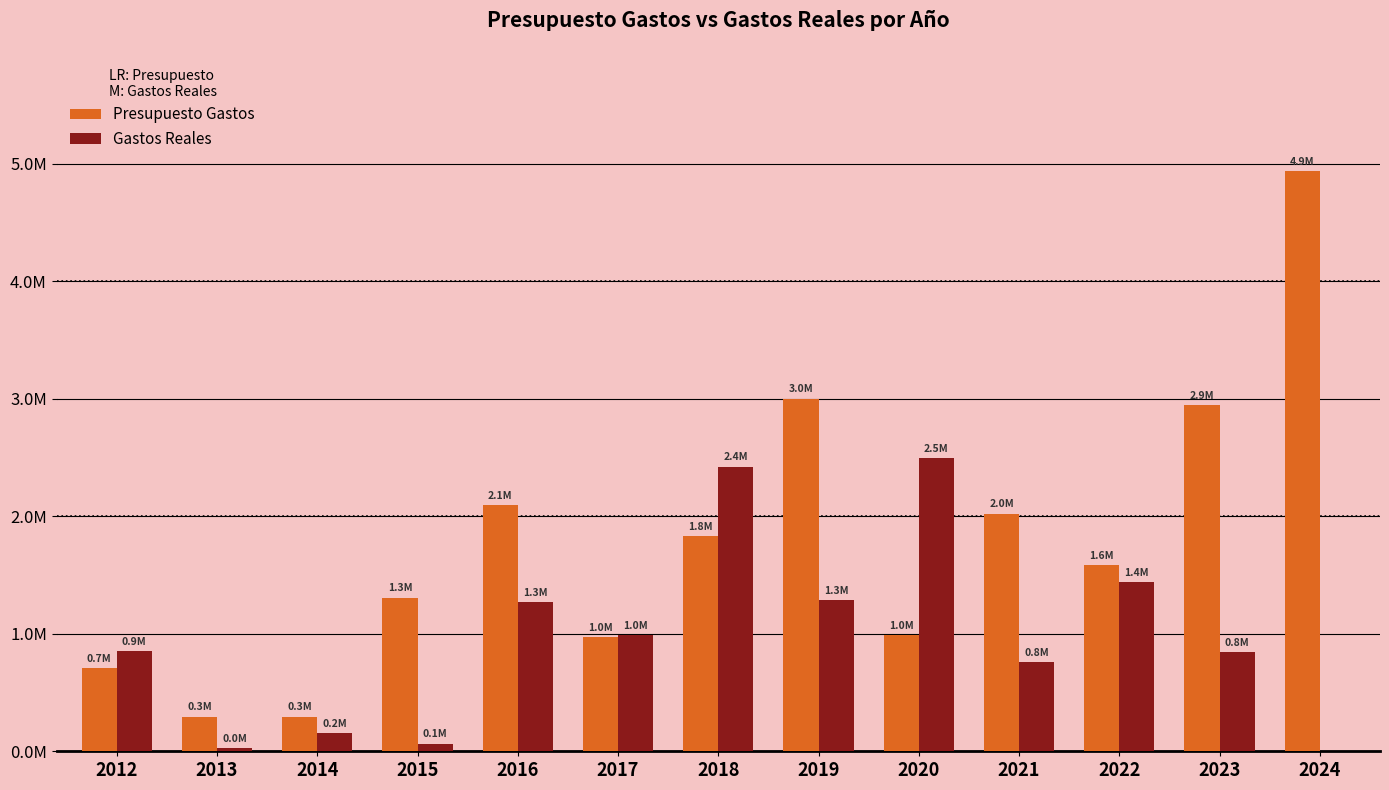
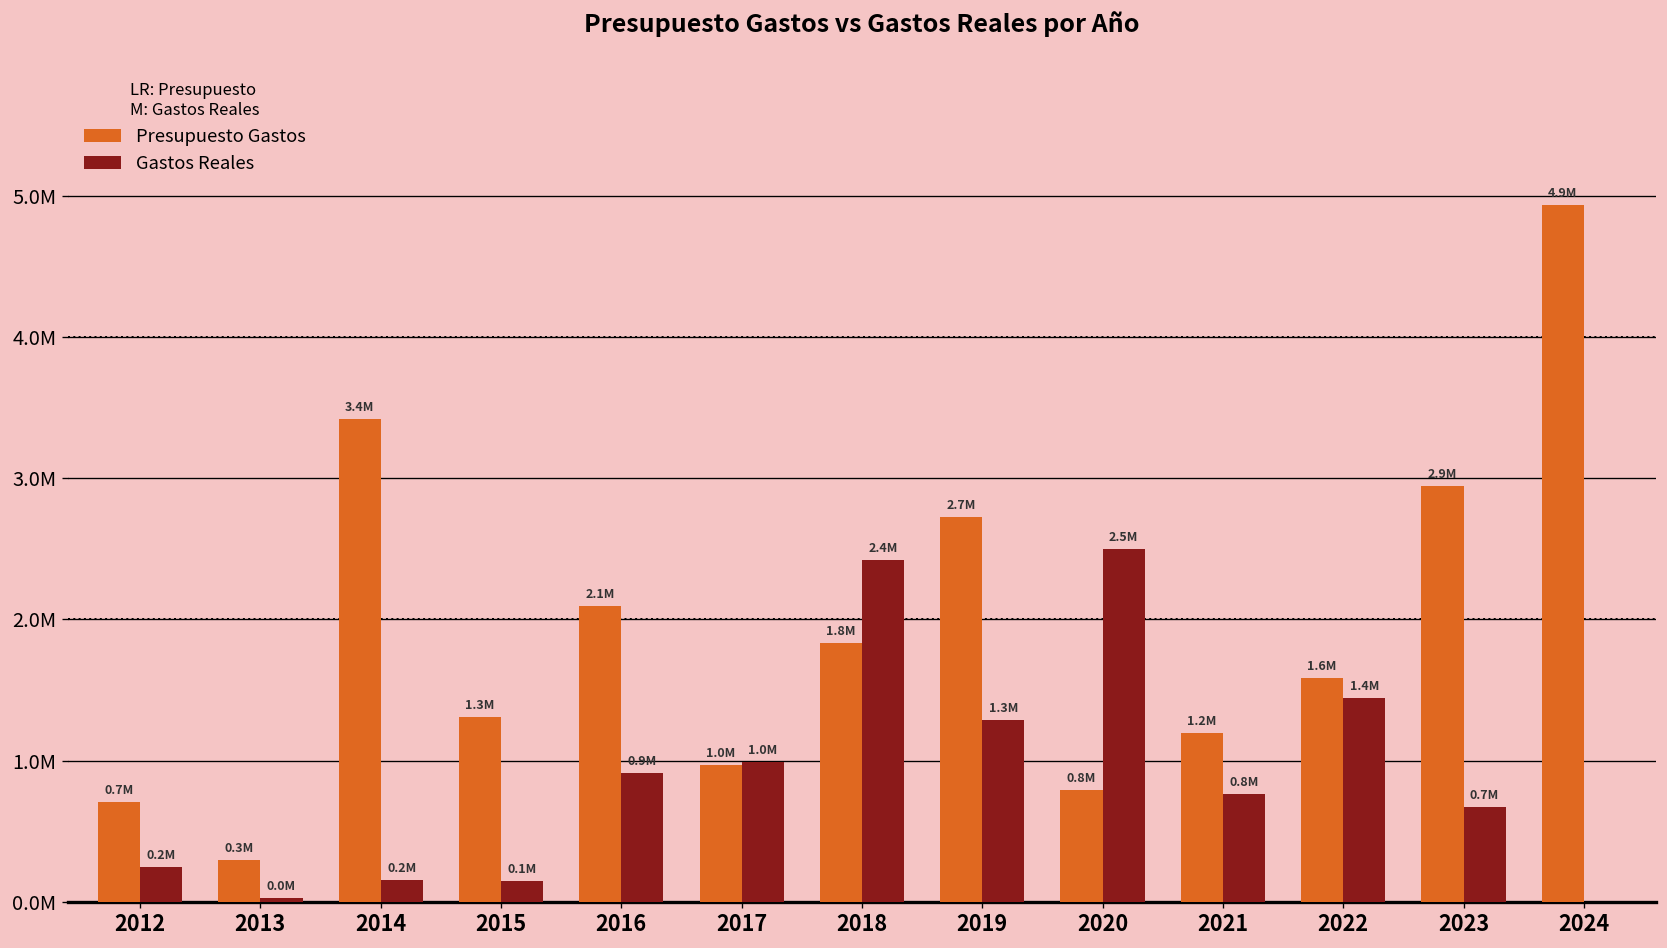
Gastos Reales, 2012: 0.9M -> 0.2M
Presupuesto Gastos, 2014: 0.3M -> 3.4M
Gastos Reales, 2015: 70000 -> 150000
Gastos Reales, 2016: 1.3M -> 0.9M
Presupuesto Gastos, 2019: 3.0M -> 2.7M
Presupuesto Gastos, 2020: 1.0M -> 0.8M
Presupuesto Gastos, 2021: 2.0M -> 1.2M
Gastos Reales, 2023: 0.8M -> 0.7M
